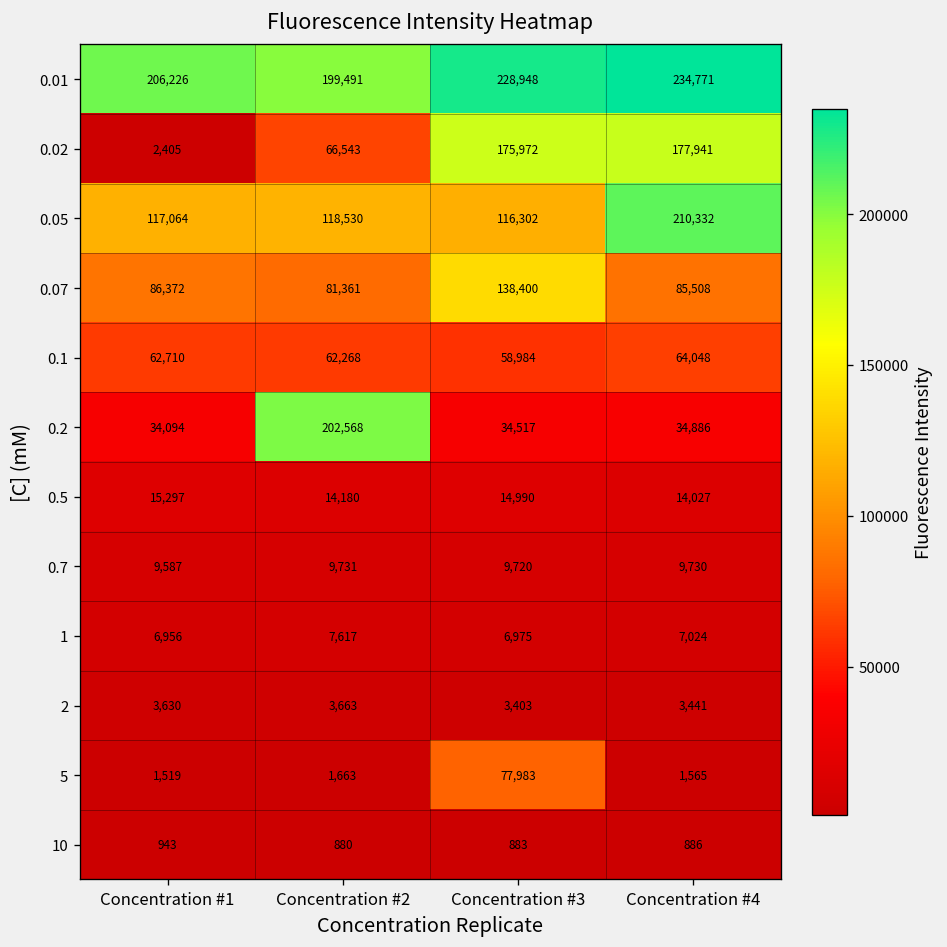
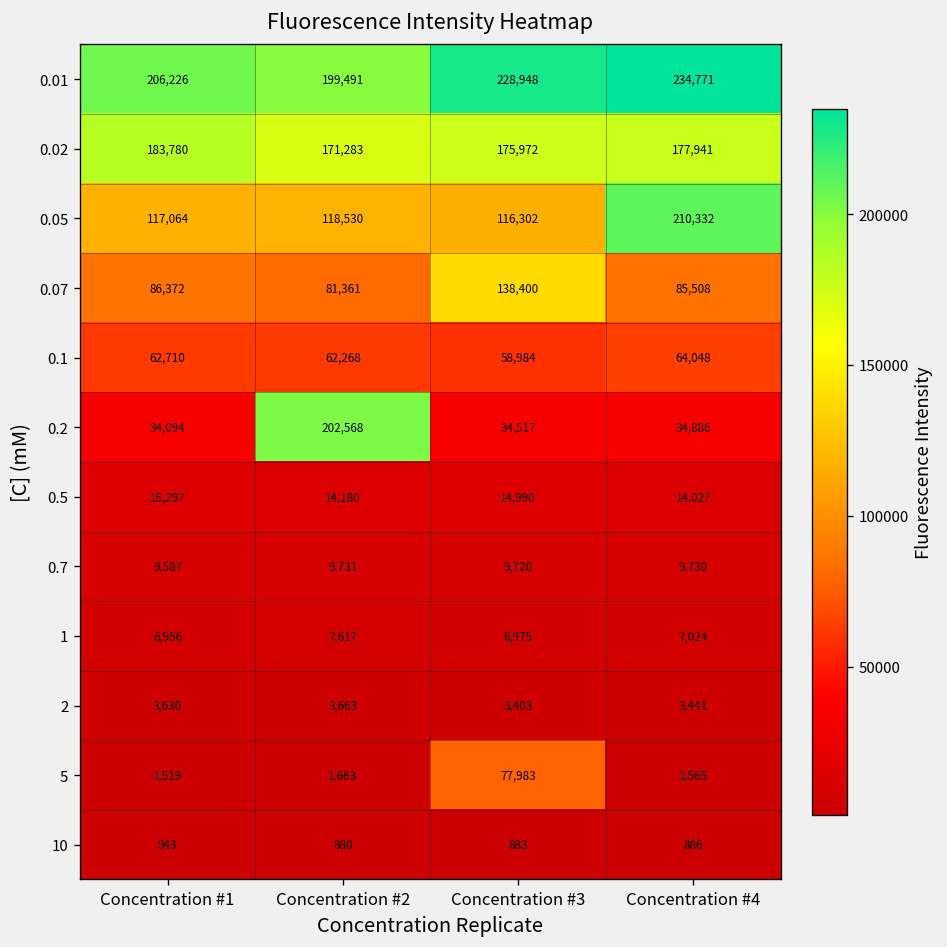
0.02, Concentration #1: 2,405 -> 183,780
0.02, Concentration #2: 66,543 -> 171,283
